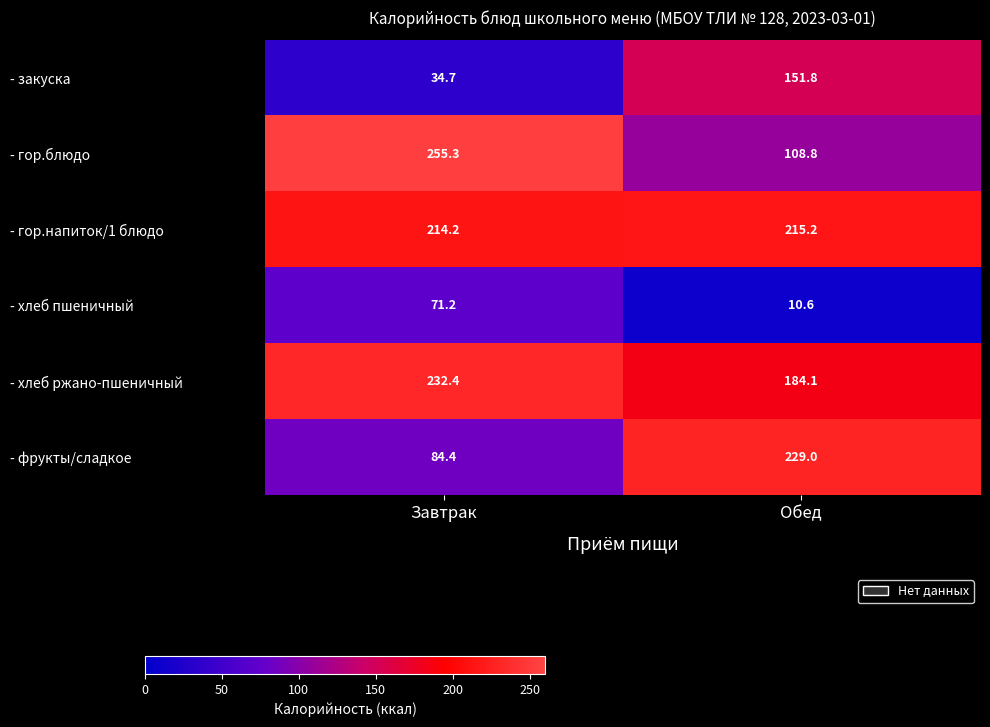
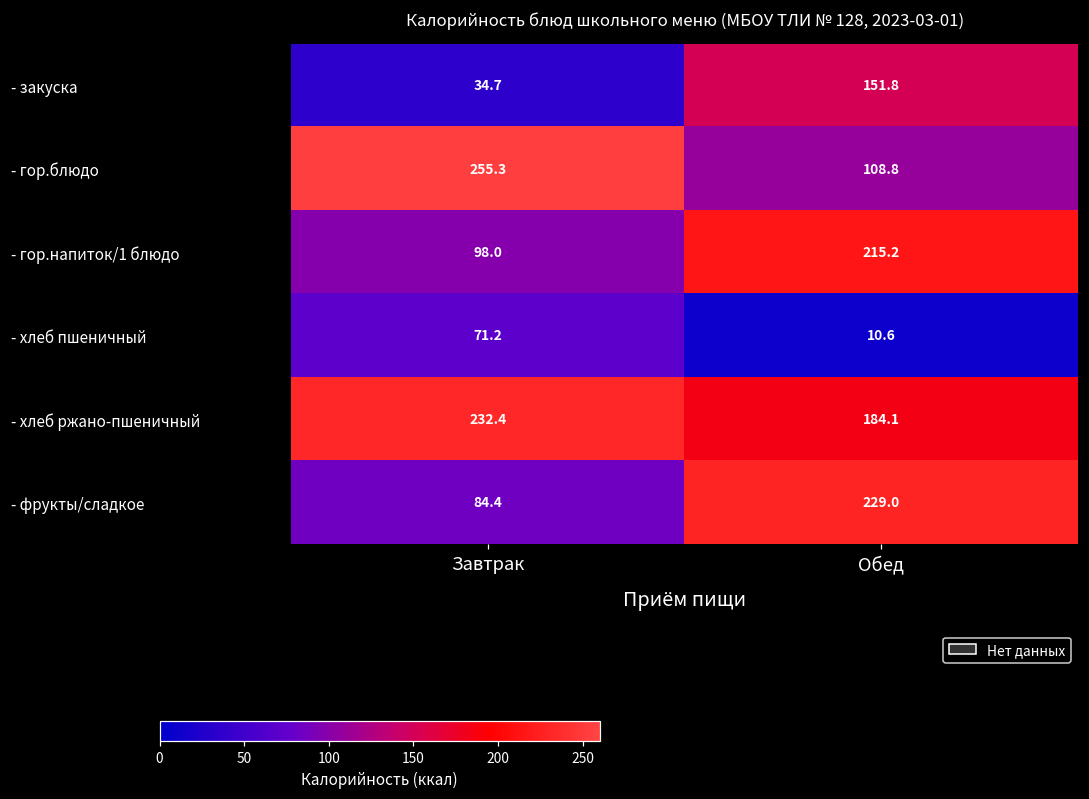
- гор.напиток/1 блюдо, Завтрак: 214.2 -> 98.0
